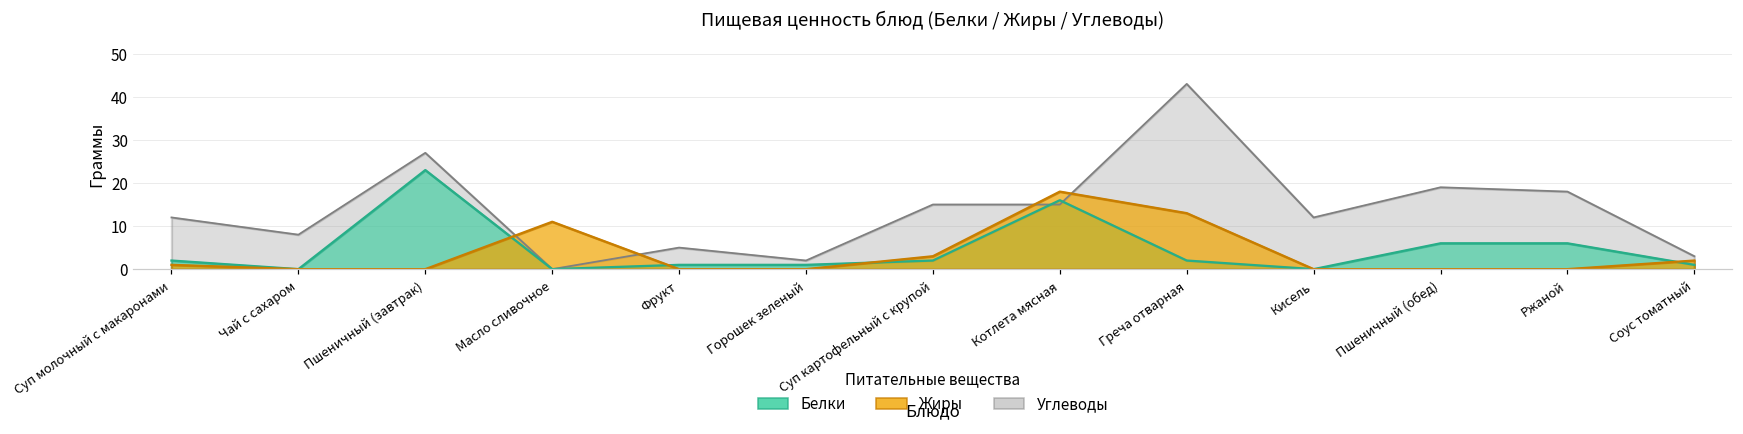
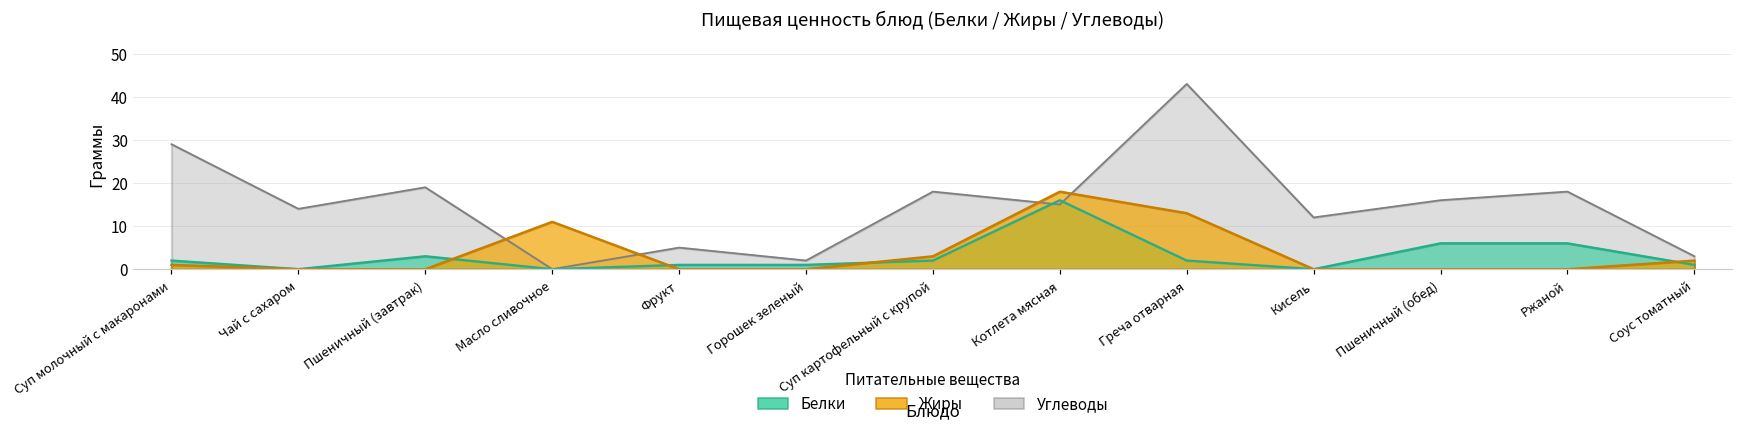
Углеводы, Суп молочный с макаронами: 12 -> 29
Углеводы, Чай с сахаром: 8 -> 14
Углеводы, Пшеничный (завтрак): 27 -> 19
Белки, Пшеничный (завтрак): 23 -> 3
Углеводы, Суп картофельный с крупой: 15 -> 18
Углеводы, Пшеничный (обед): 19 -> 16
